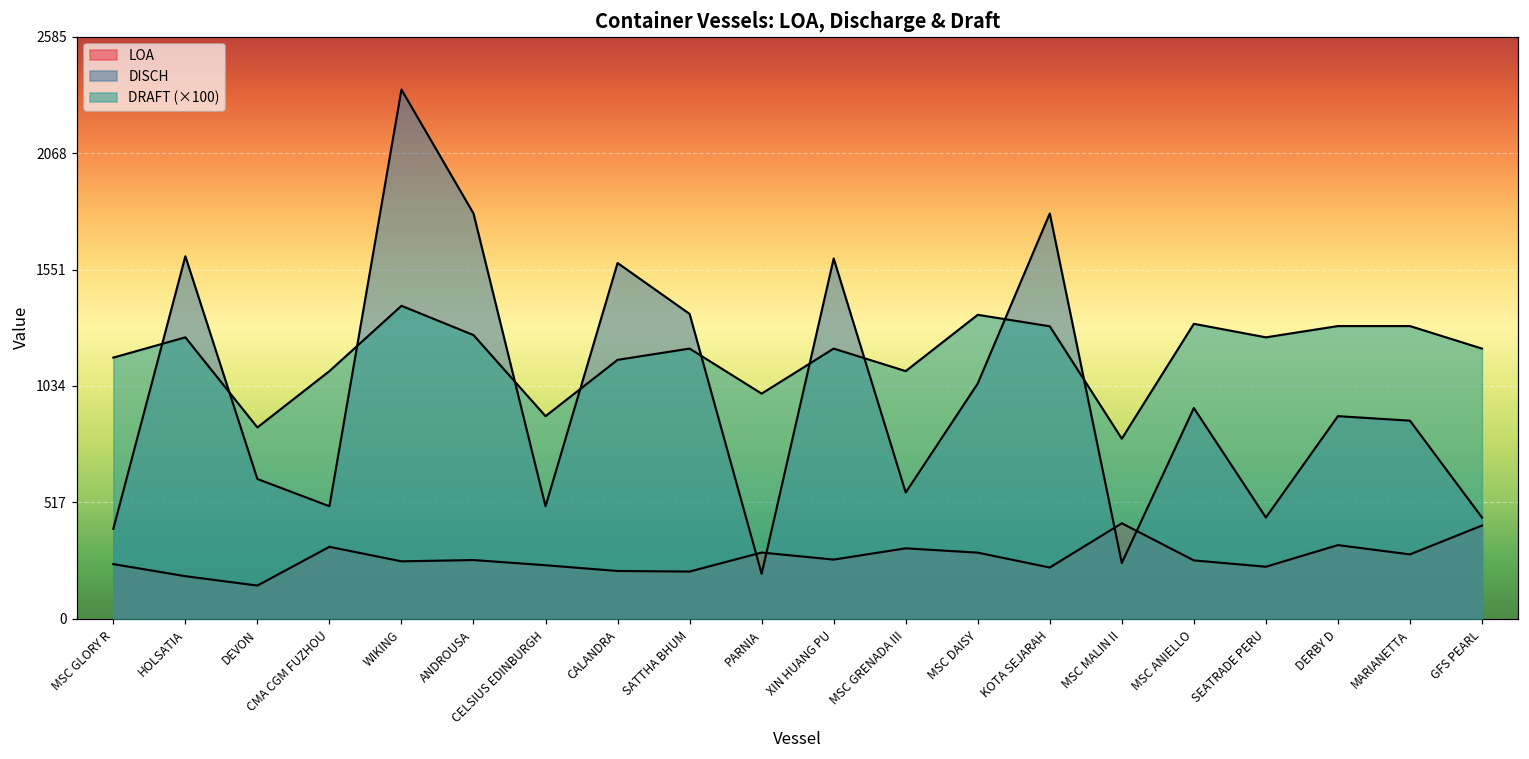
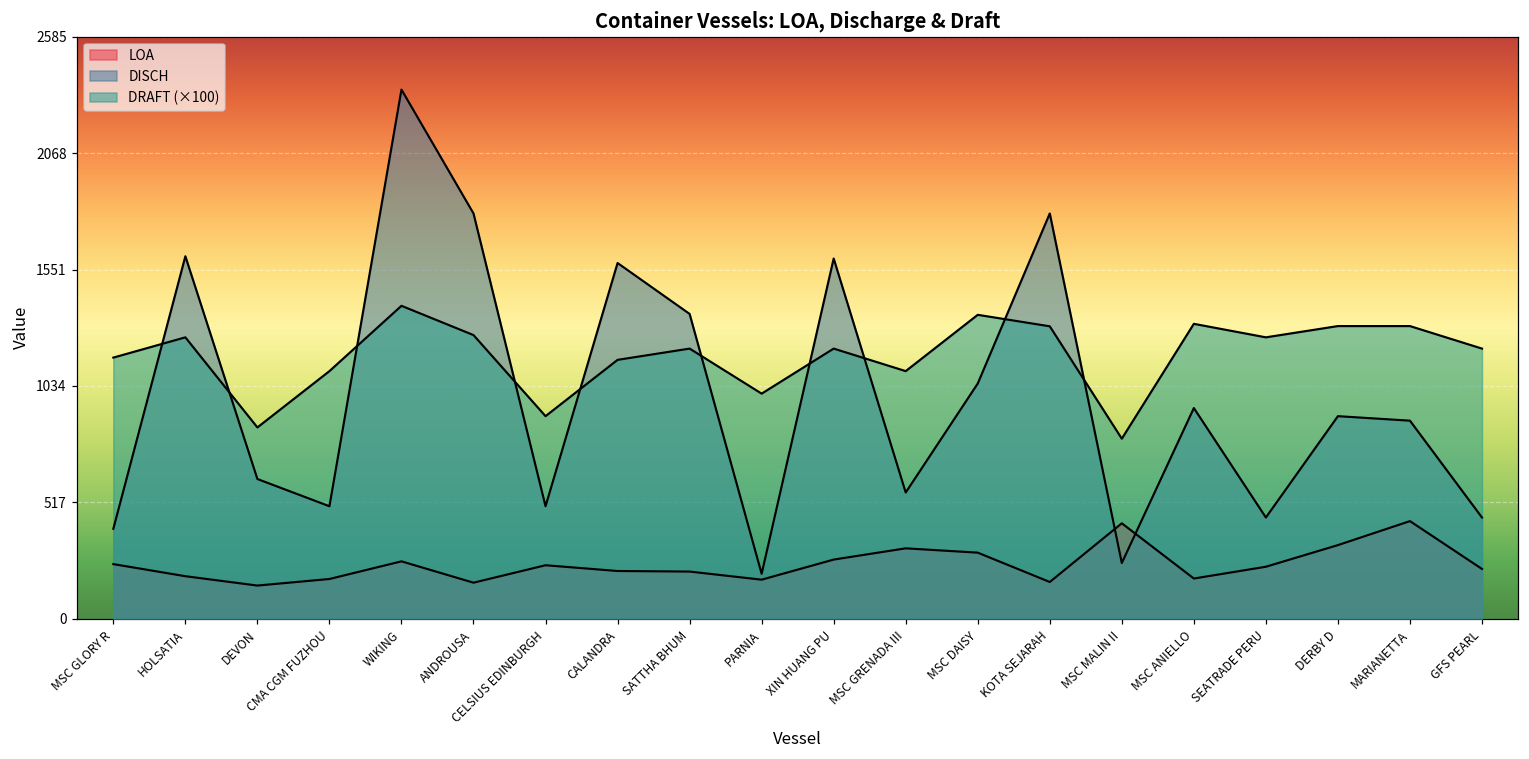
LOA, CMA CGM FUZHOU: 320 -> 180
LOA, ANDROUSA: 260 -> 160
LOA, PARNIA: 290 -> 170
LOA, KOTA SEJARAH: 230 -> 160
LOA, MSC ANIELLO: 260 -> 180
LOA, MARIANETTA: 290 -> 430
LOA, GFS PEARL: 410 -> 220
